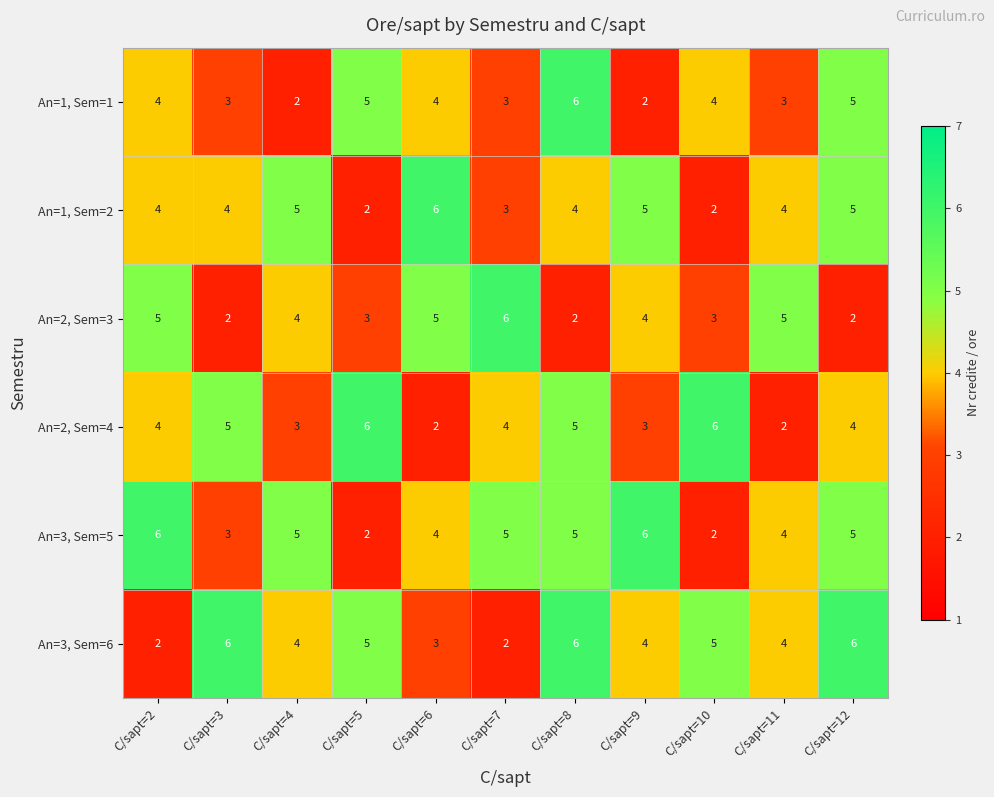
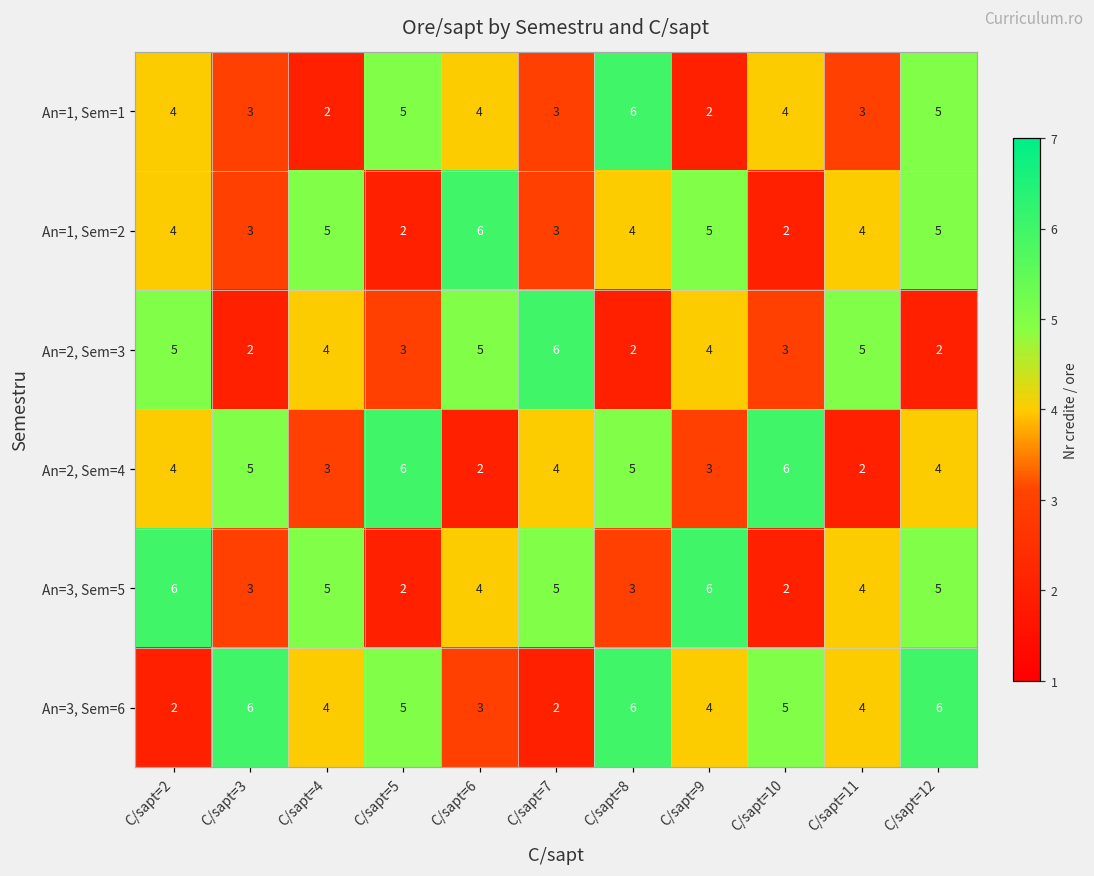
An=1, Sem=2, C/sapt=3: 4 -> 3
An=3, Sem=5, C/sapt=8: 5 -> 3
